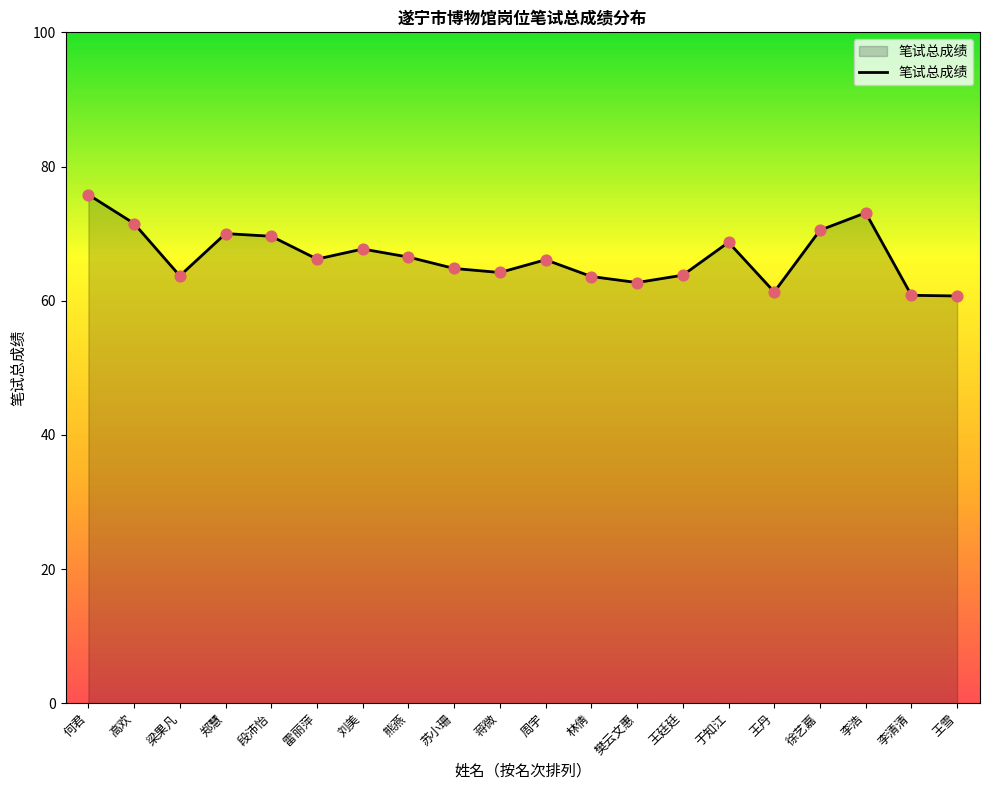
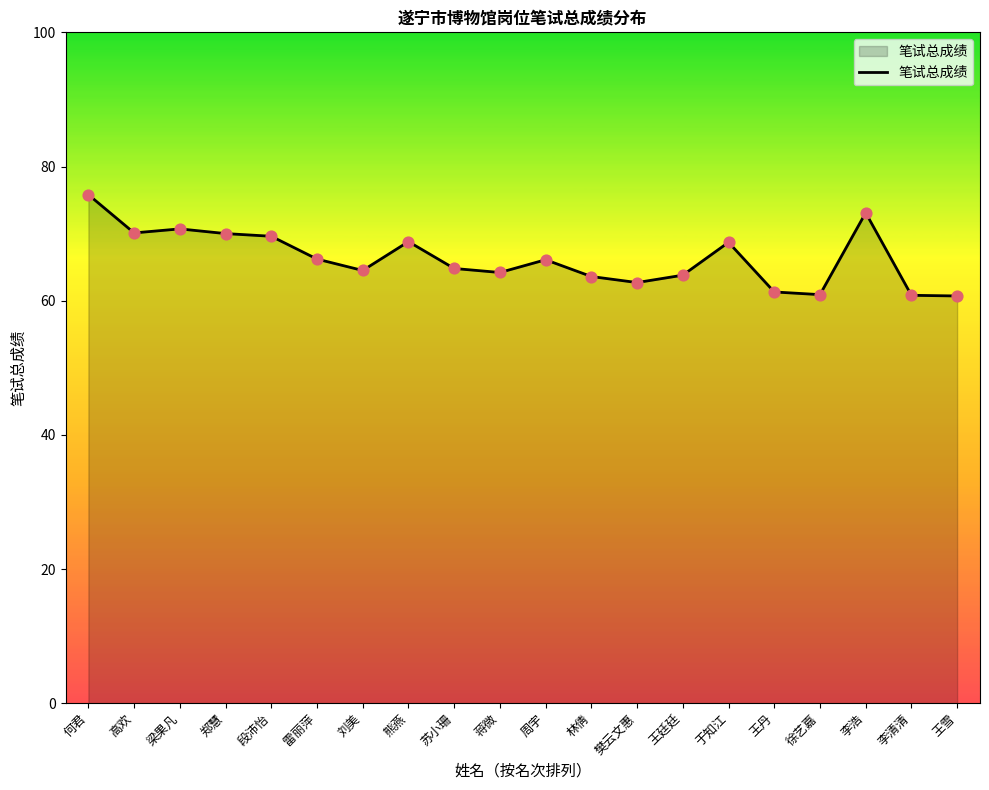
高欢: 72 -> 70
梁果凡: 64 -> 71
刘美: 68 -> 65
熊燕: 67 -> 69
徐艺嘉: 71 -> 61
